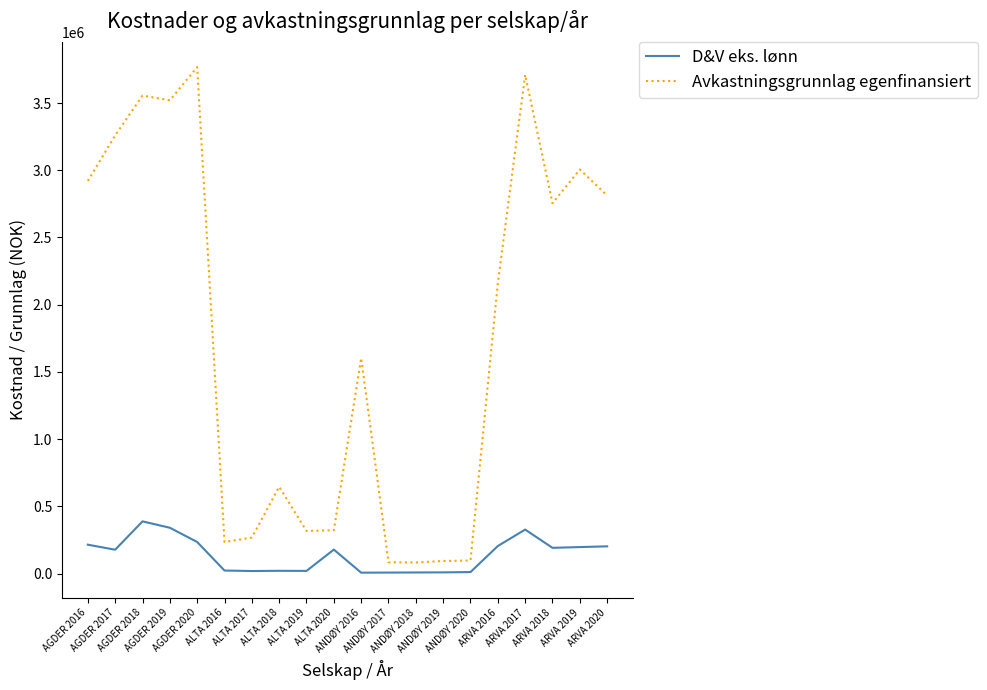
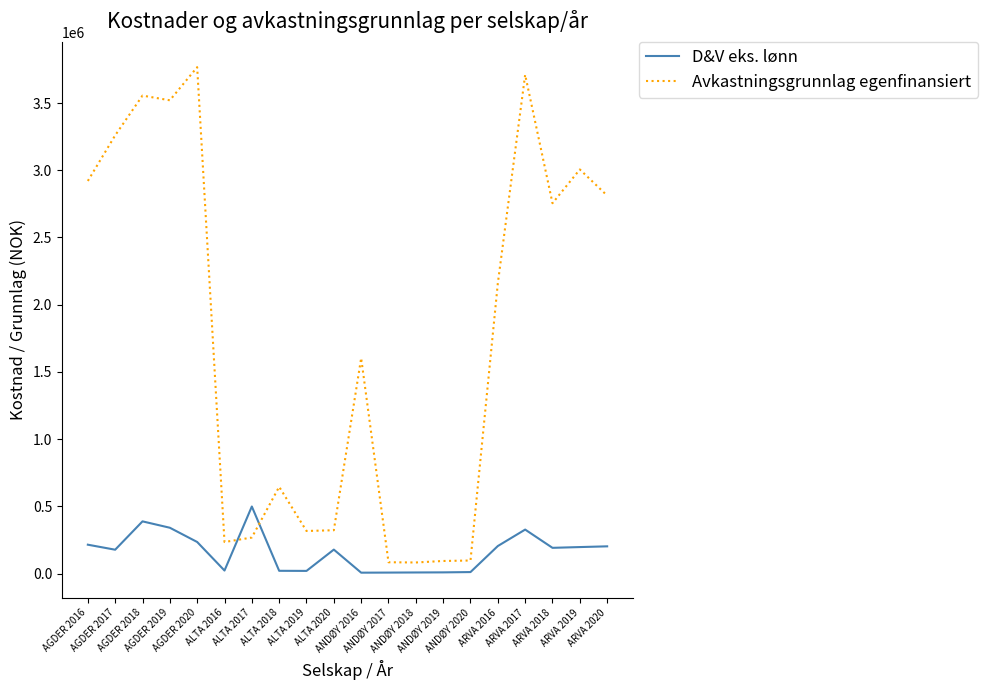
D&V eks. lønn, ALTA 2017: 20000 -> 500000
